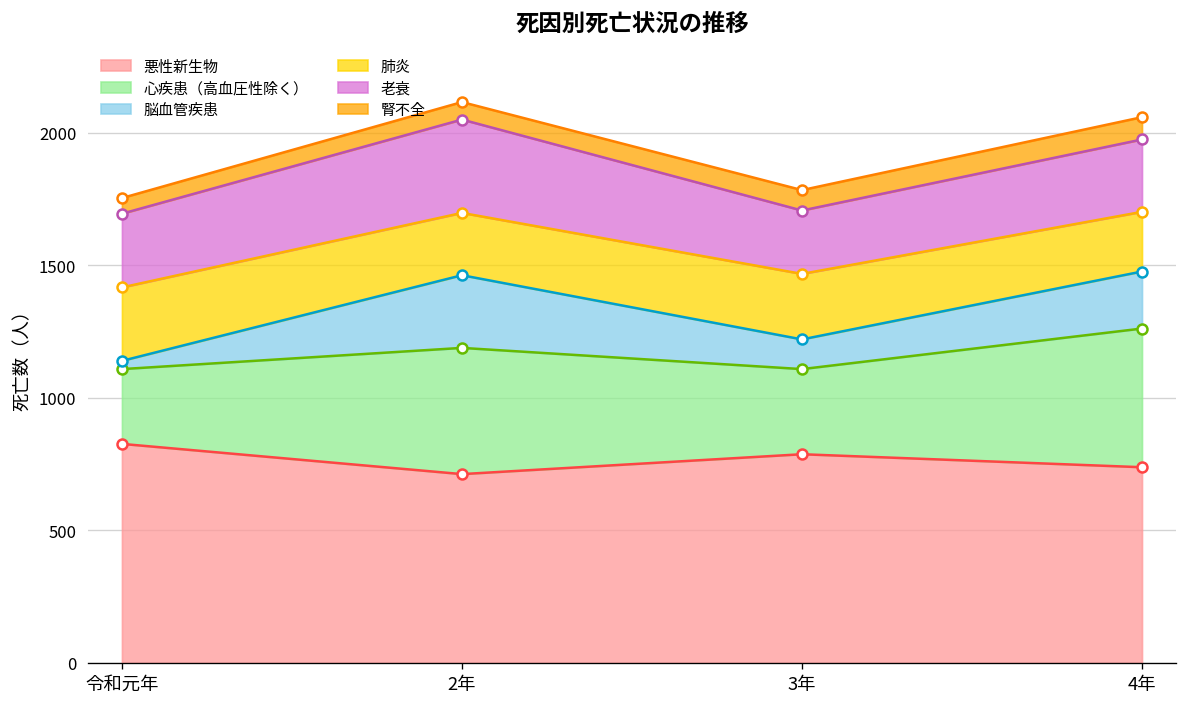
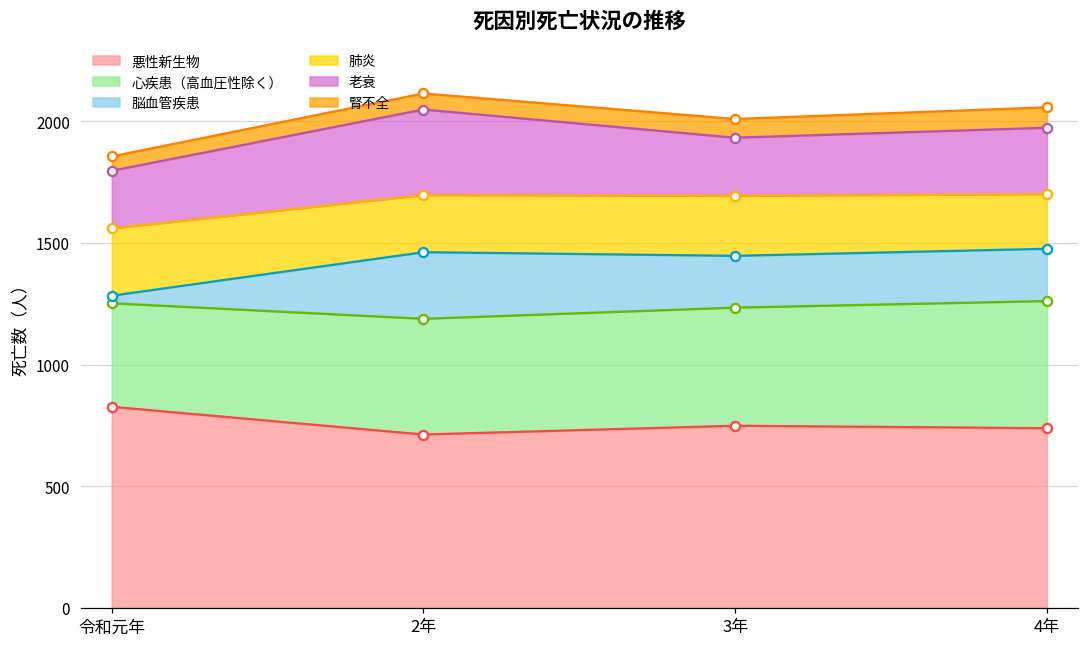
心疾患（高血圧性除く）, 令和元年: 280 -> 430
老衰, 令和元年: 280 -> 240
悪性新生物, 3年: 790 -> 750
心疾患（高血圧性除く）, 3年: 320 -> 490
脳血管疾患, 3年: 110 -> 210
